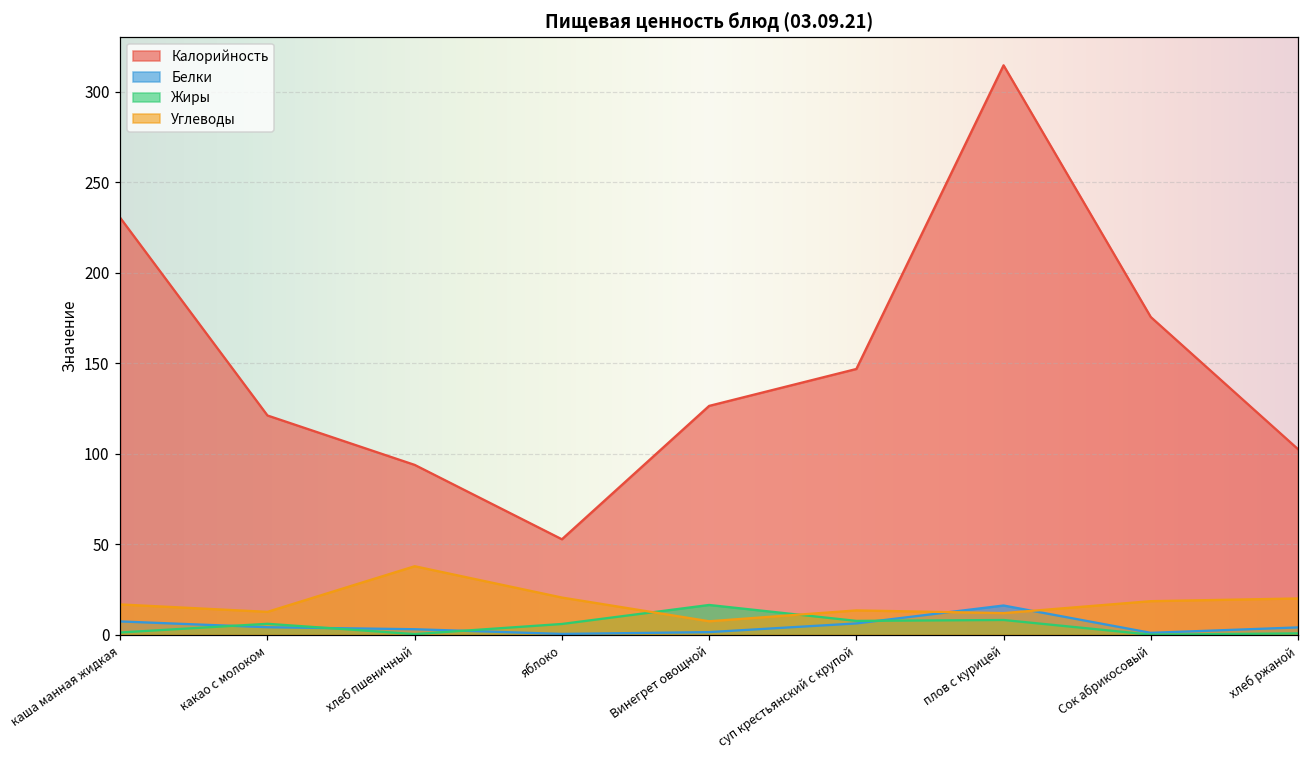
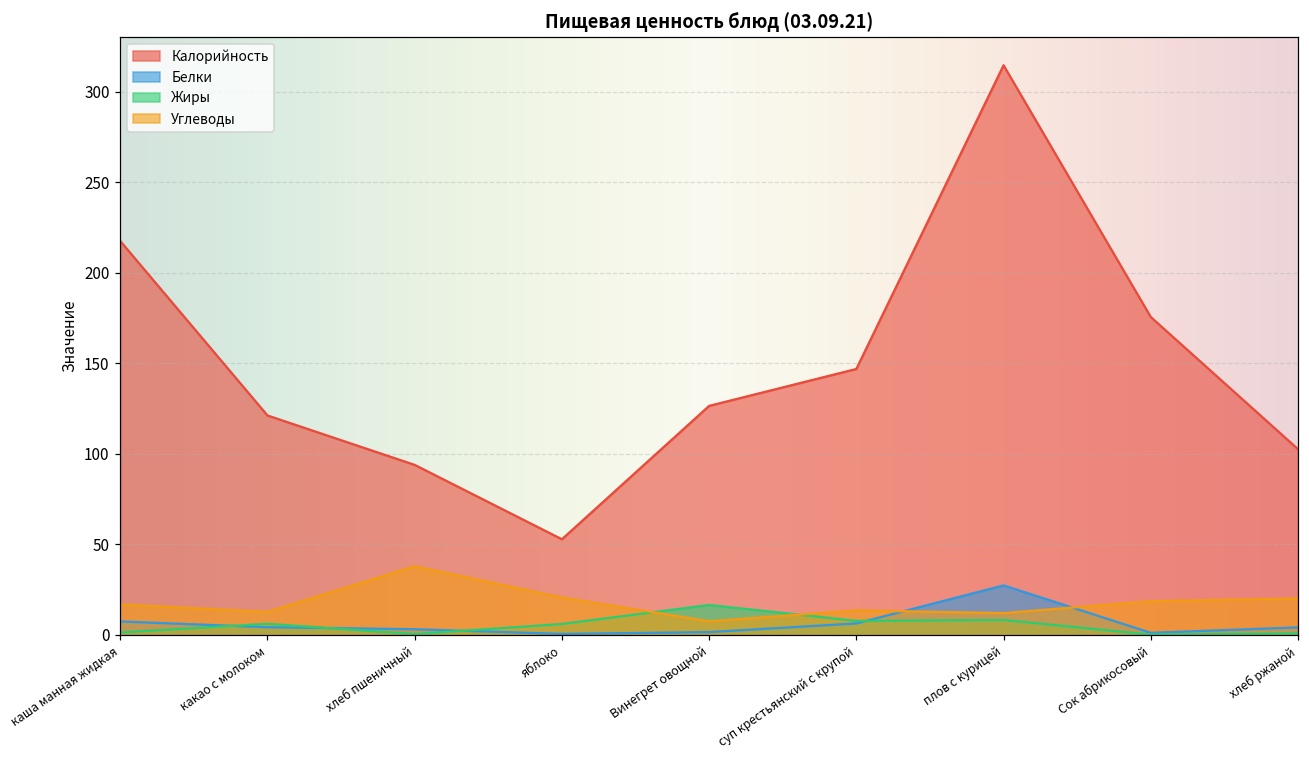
Калорийность, каша манная жидкая: 230 -> 218
Белки, плов с курицей: 16 -> 27
